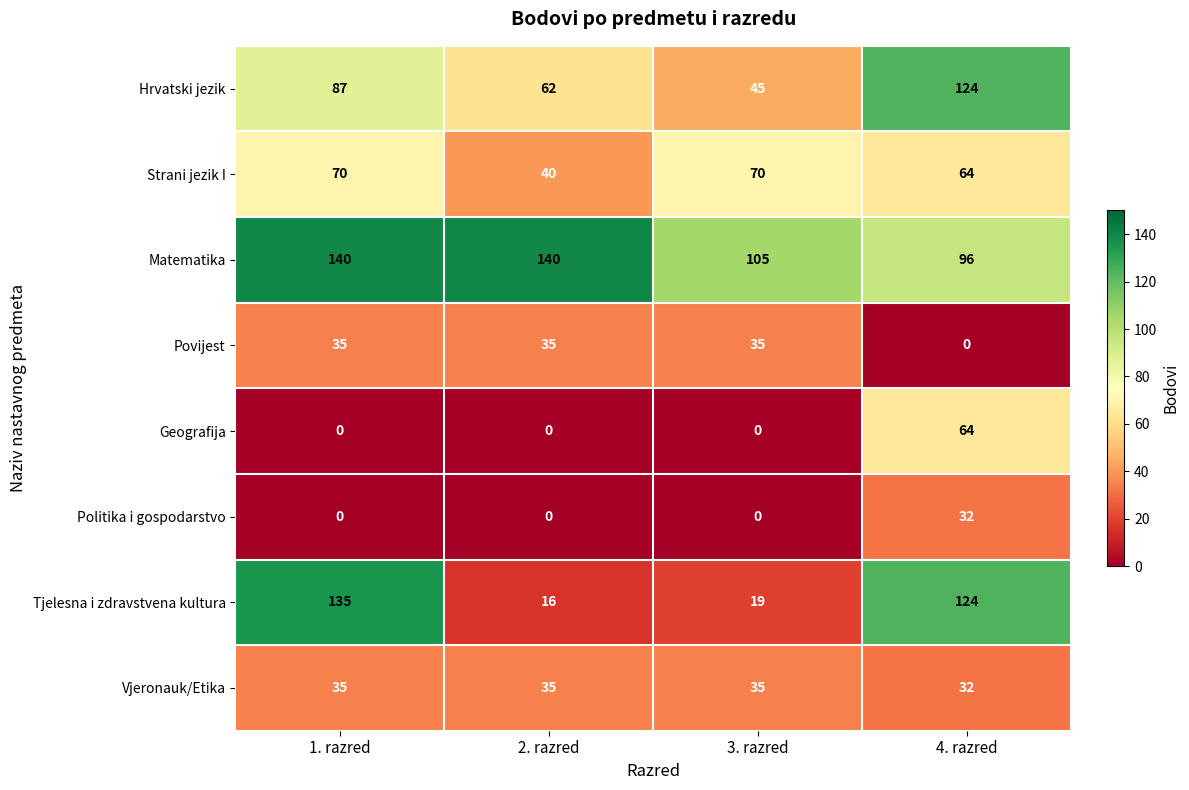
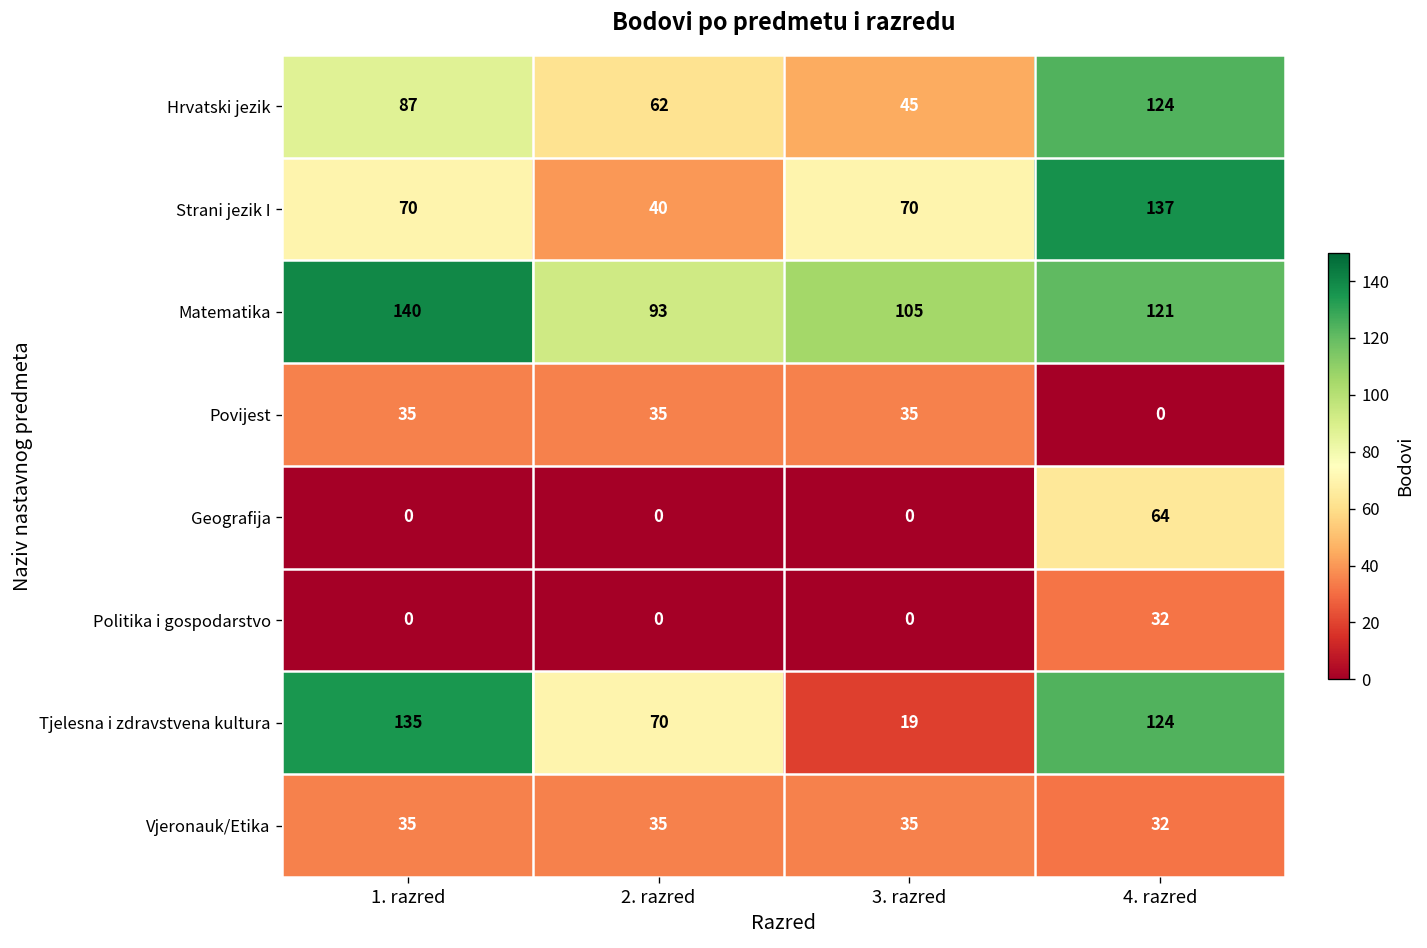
Strani jezik I, 4. razred: 64 -> 137
Matematika, 2. razred: 140 -> 93
Matematika, 4. razred: 96 -> 121
Tjelesna i zdravstvena kultura, 2. razred: 16 -> 70
